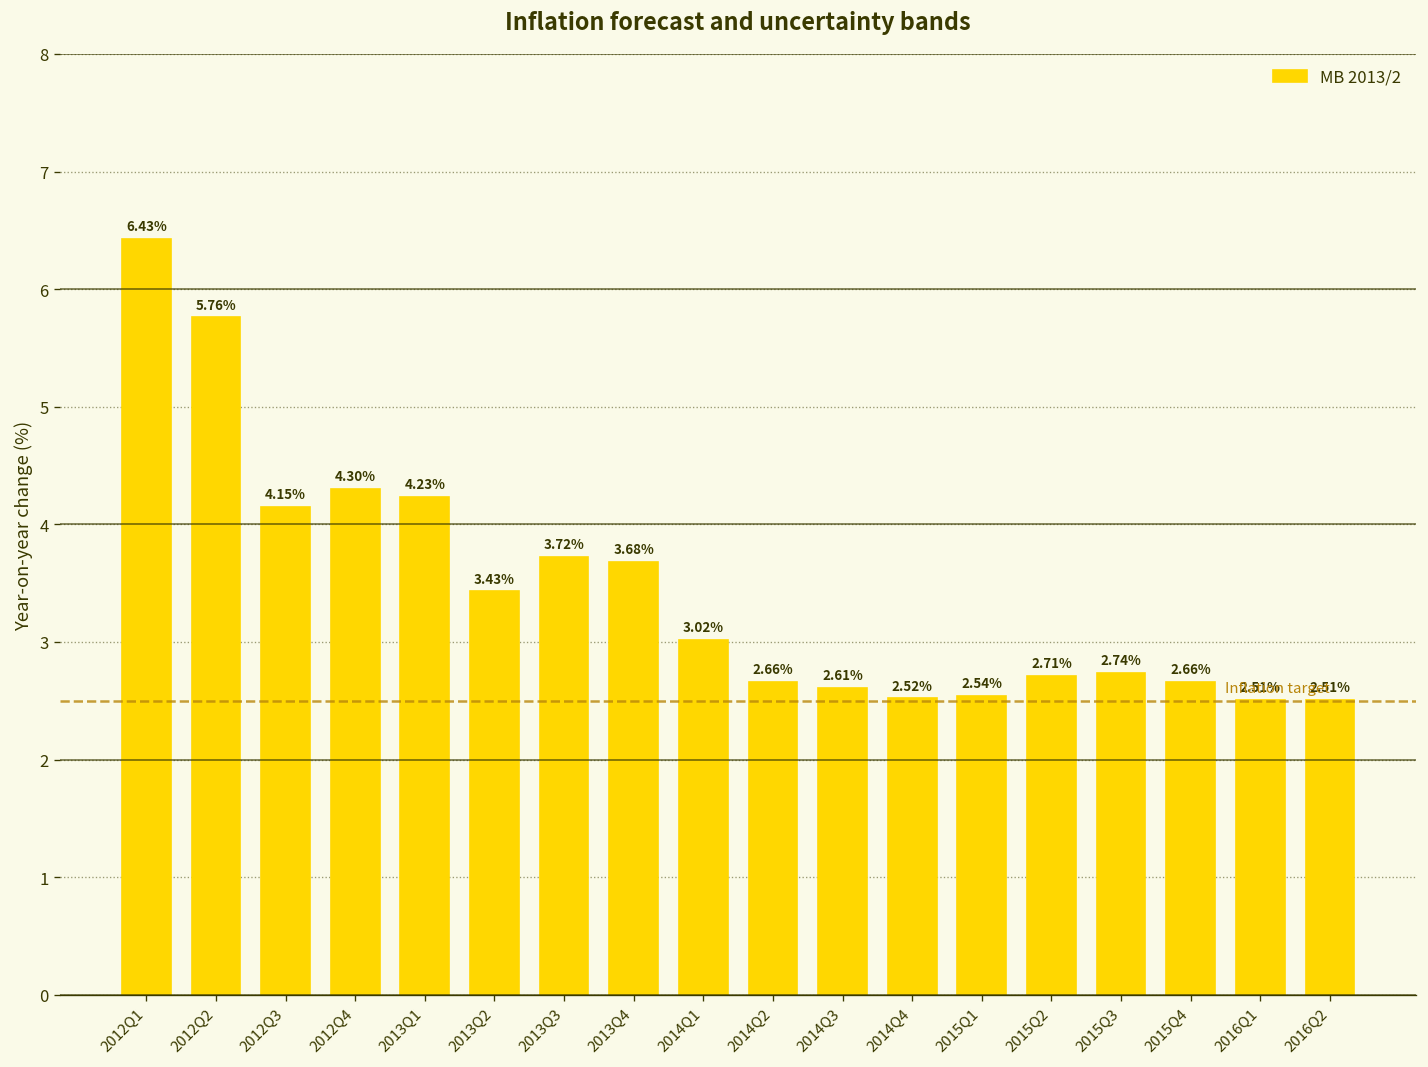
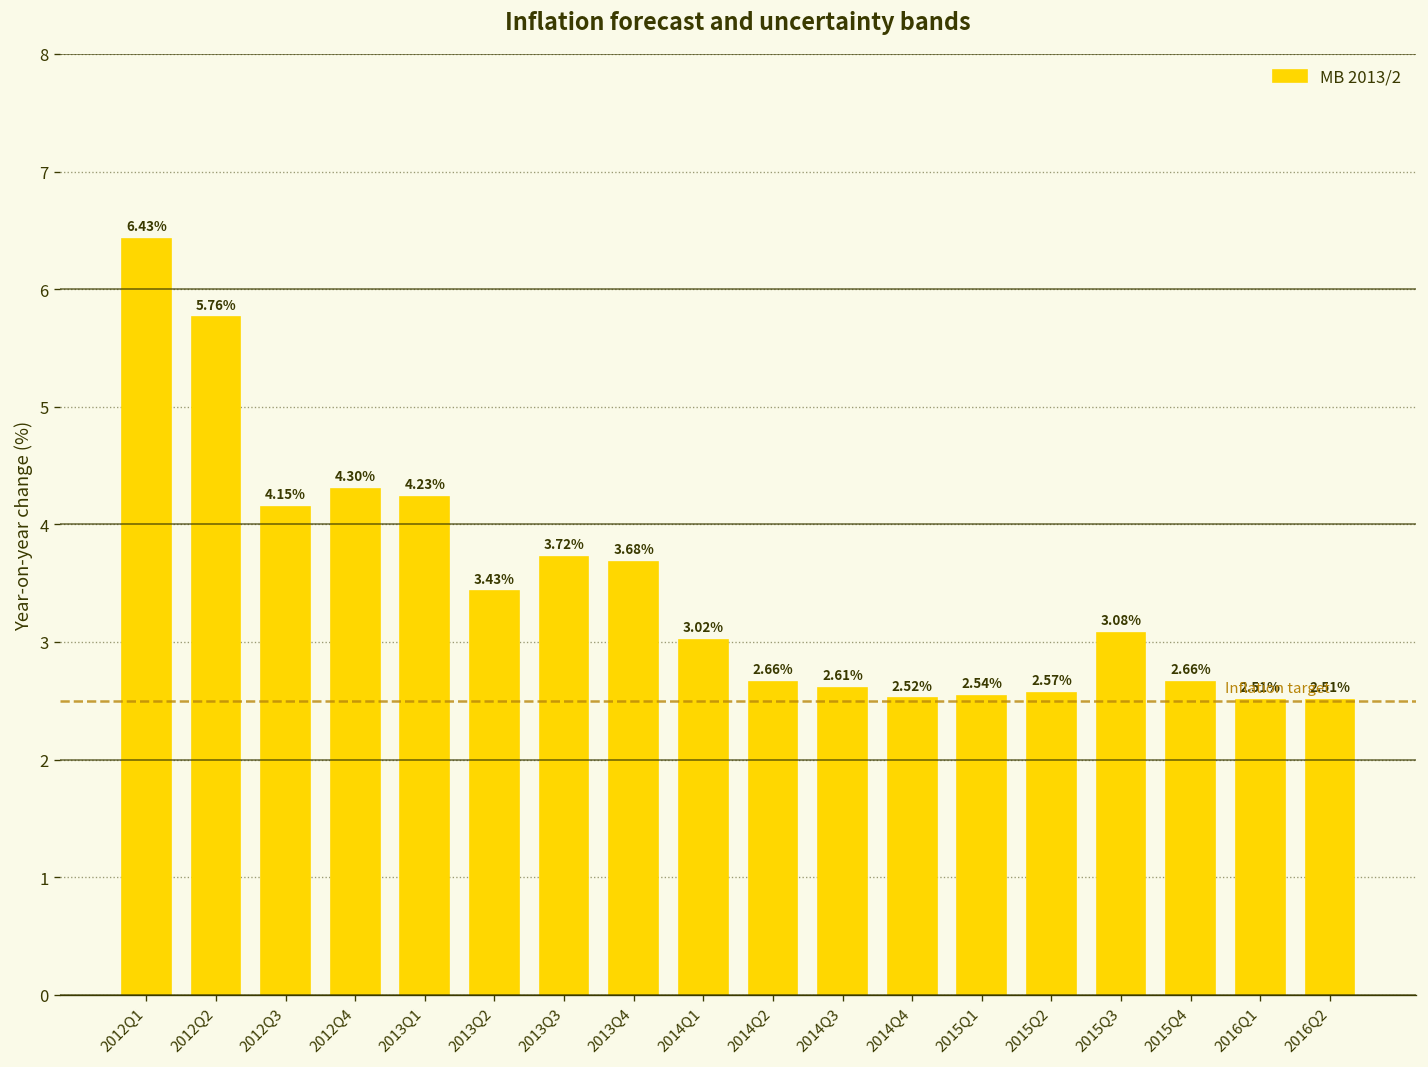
2015Q2: 2.71% -> 2.57%
2015Q3: 2.74% -> 3.08%
